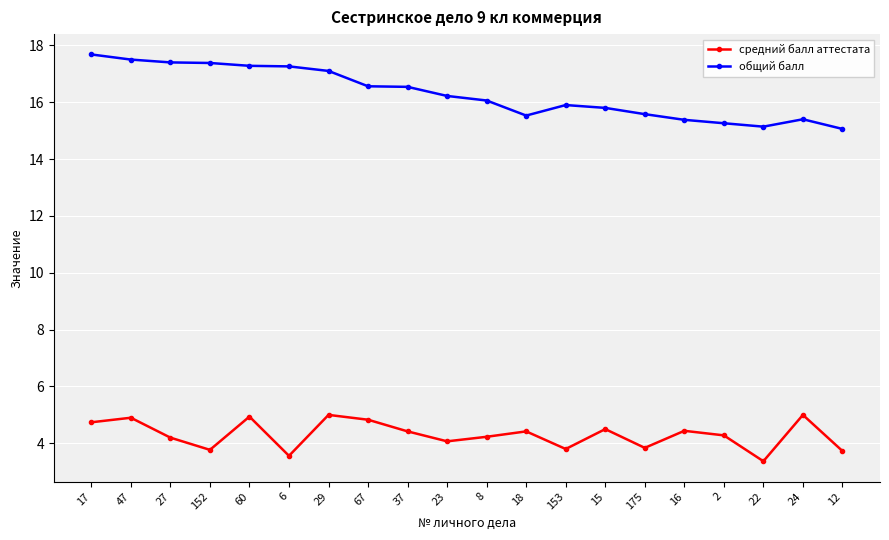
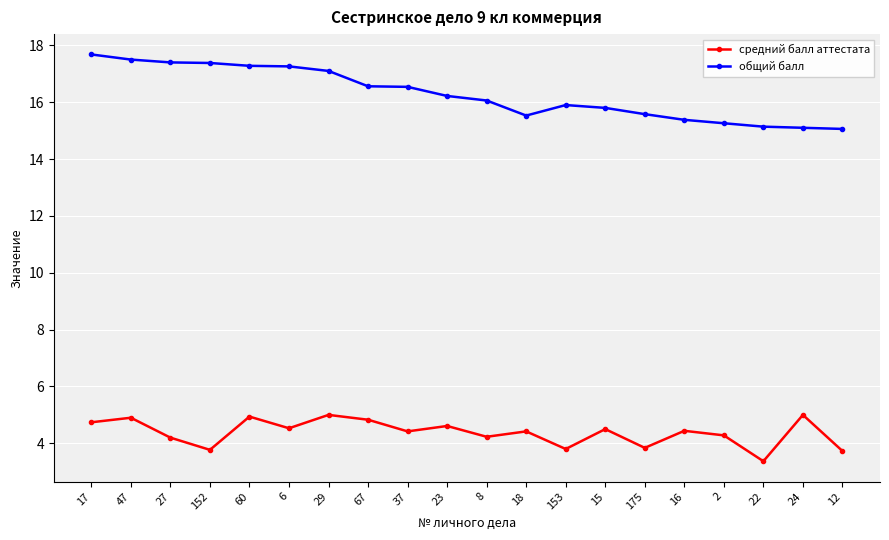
средний балл аттестата, 6: 3.6 -> 4.5
средний балл аттестата, 23: 4.1 -> 4.6
общий балл, 24: 15.4 -> 15.1
